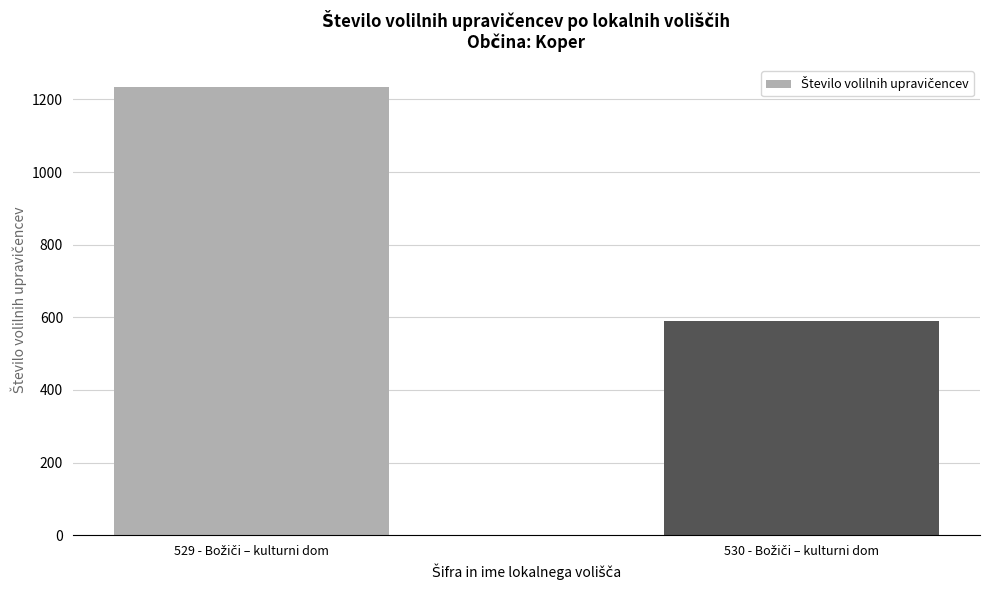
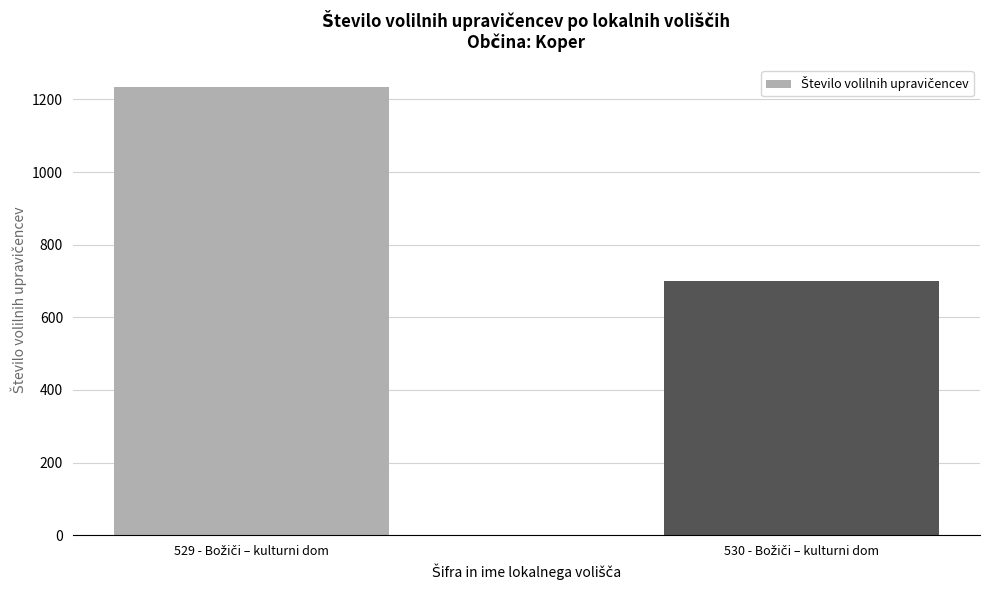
530 - Božiči – kulturni dom: 590 -> 700
